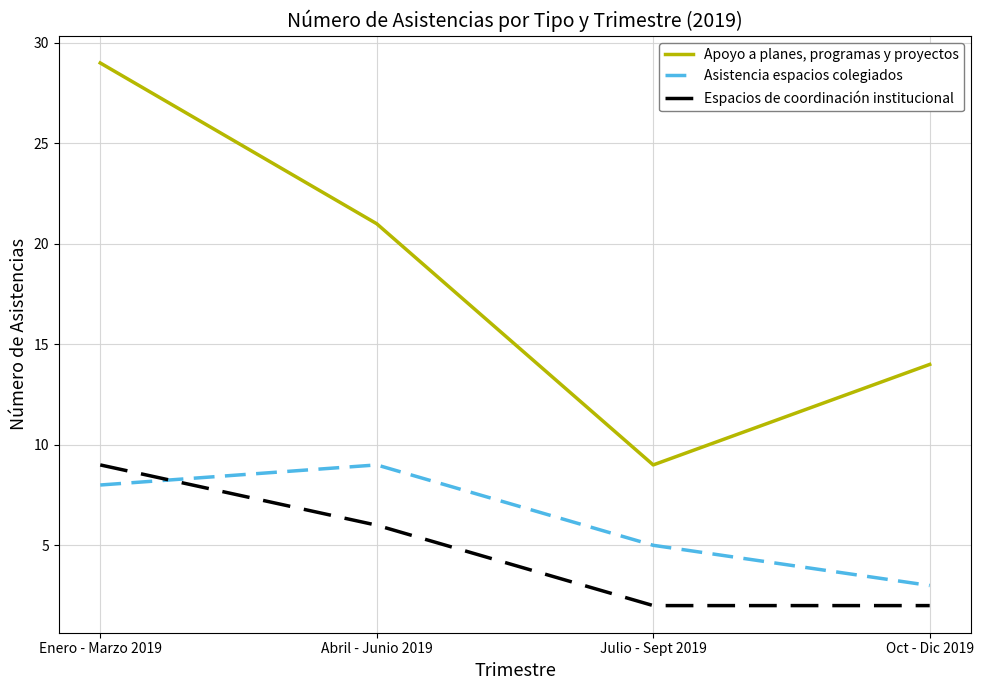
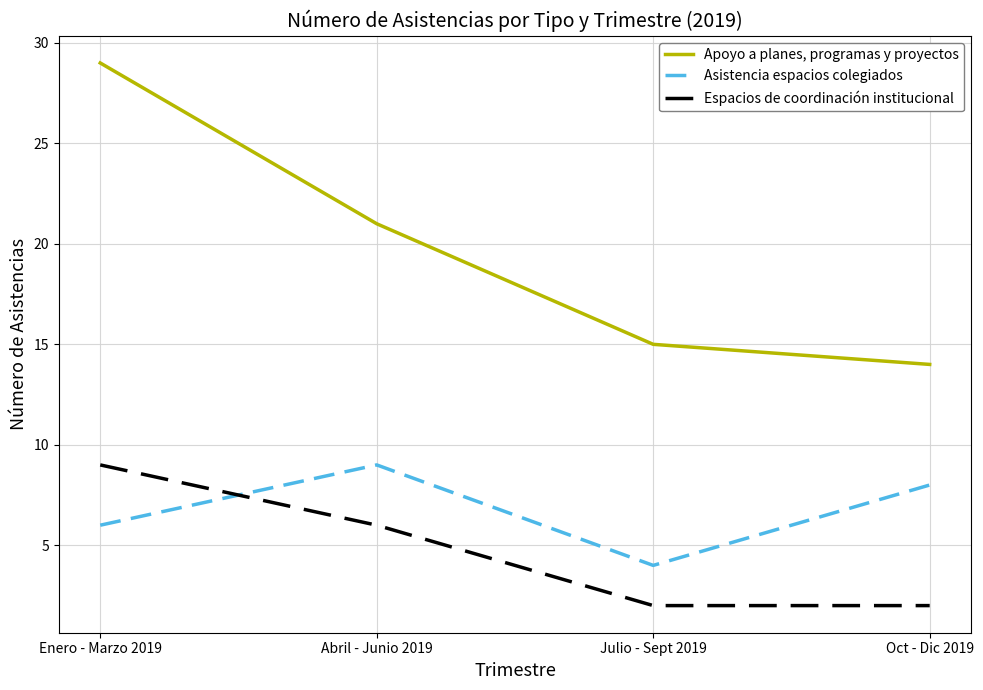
Asistencia espacios colegiados, Enero - Marzo 2019: 8 -> 6
Apoyo a planes, programas y proyectos, Julio - Sept 2019: 9 -> 15
Asistencia espacios colegiados, Julio - Sept 2019: 5 -> 4
Asistencia espacios colegiados, Oct - Dic 2019: 3 -> 8
